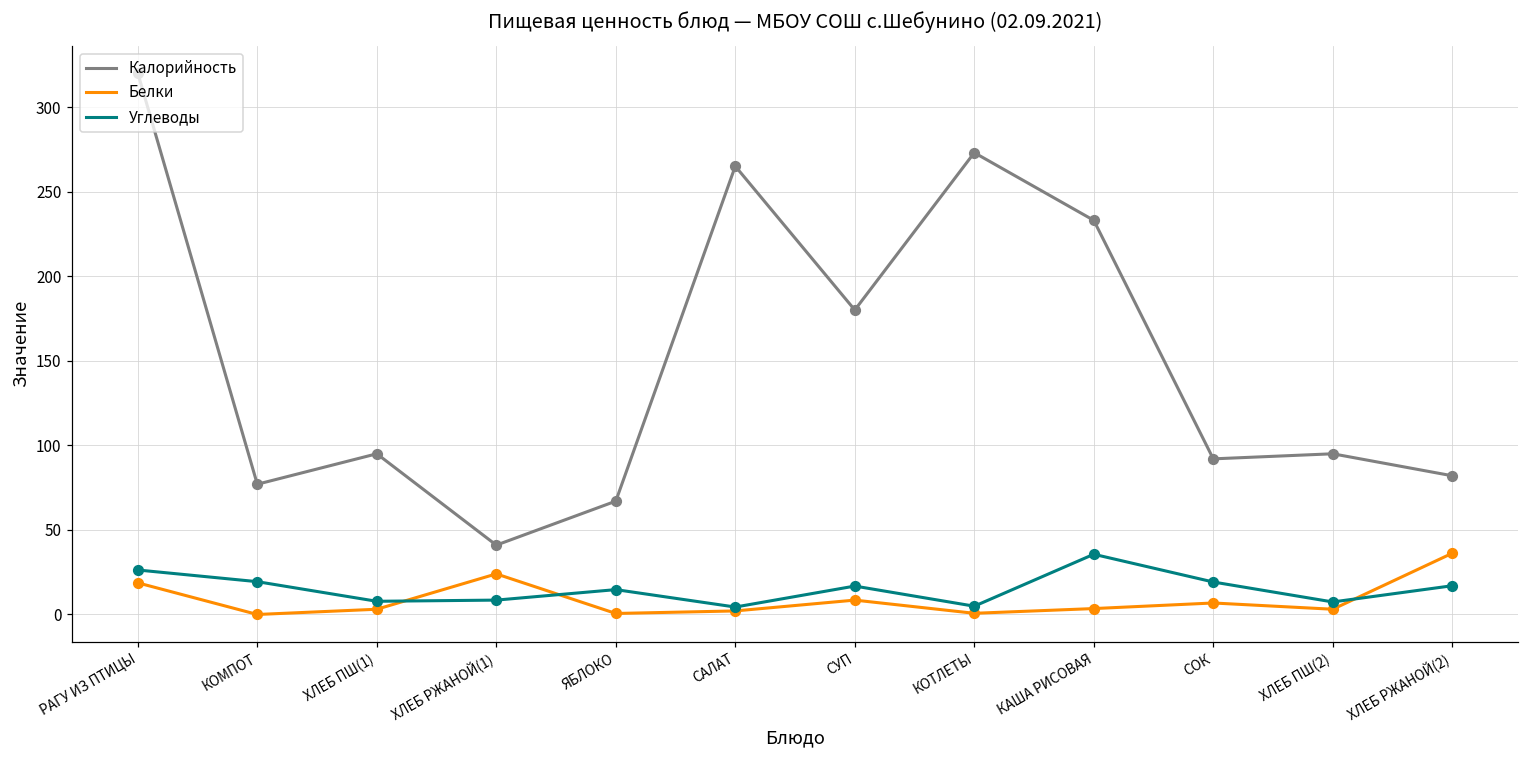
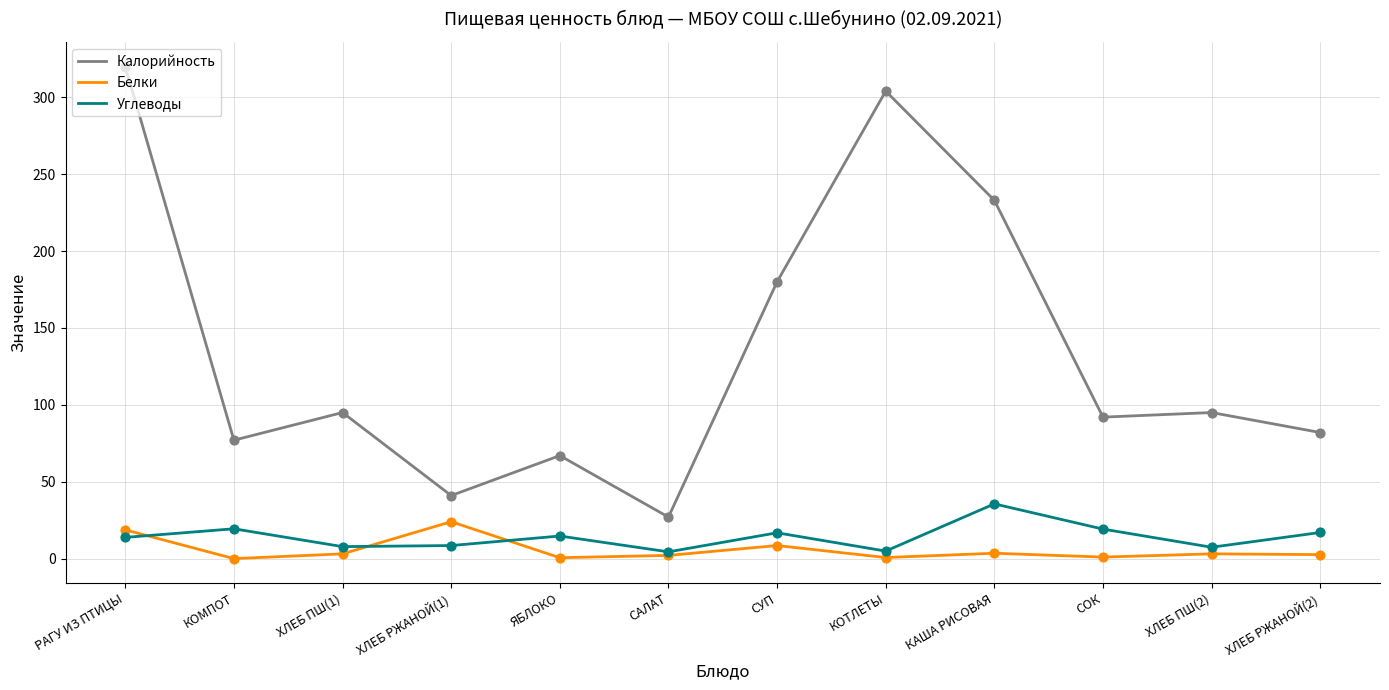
Углеводы, РАГУ ИЗ ПТИЦЫ: 26 -> 14
Калорийность, САЛАТ: 265 -> 27
Калорийность, КОТЛЕТЫ: 273 -> 304
Белки, СОК: 7 -> 1
Белки, ХЛЕБ РЖАНОЙ(2): 36 -> 3
